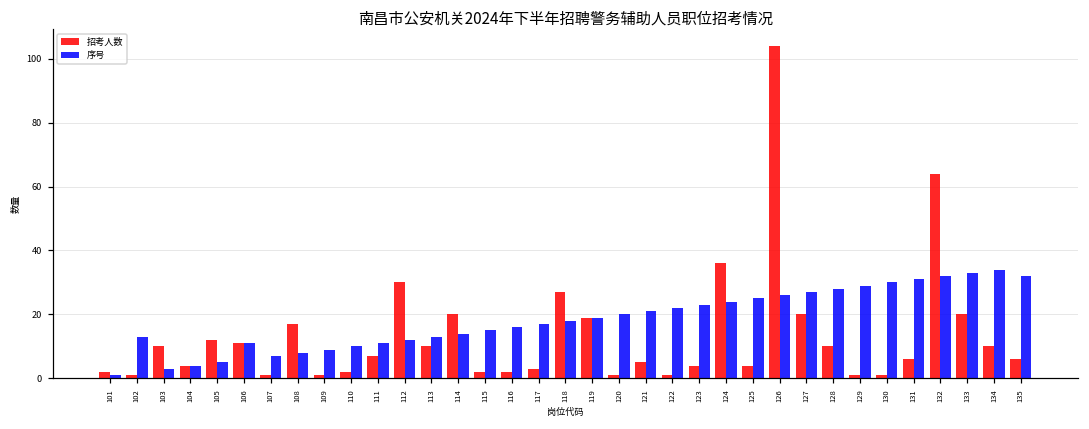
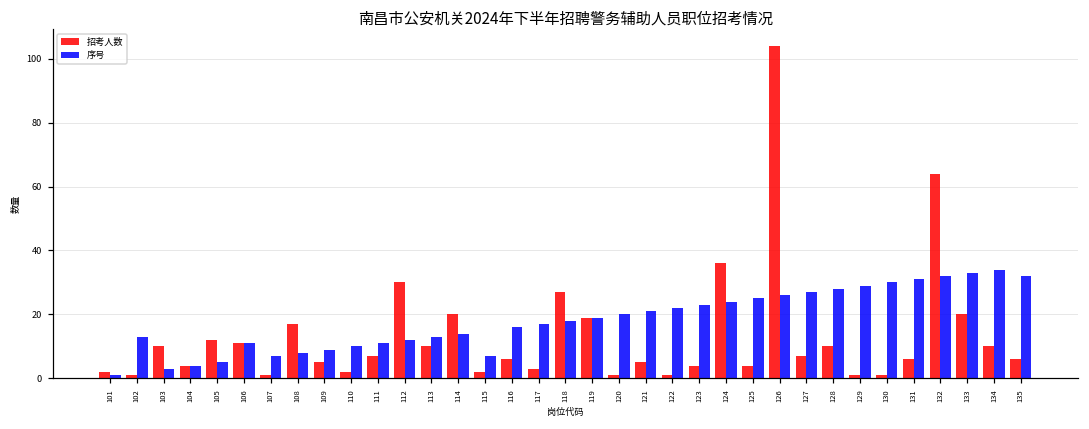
招考人数, 109: 1 -> 5
序号, 115: 15 -> 7
招考人数, 116: 2 -> 6
招考人数, 127: 20 -> 7
